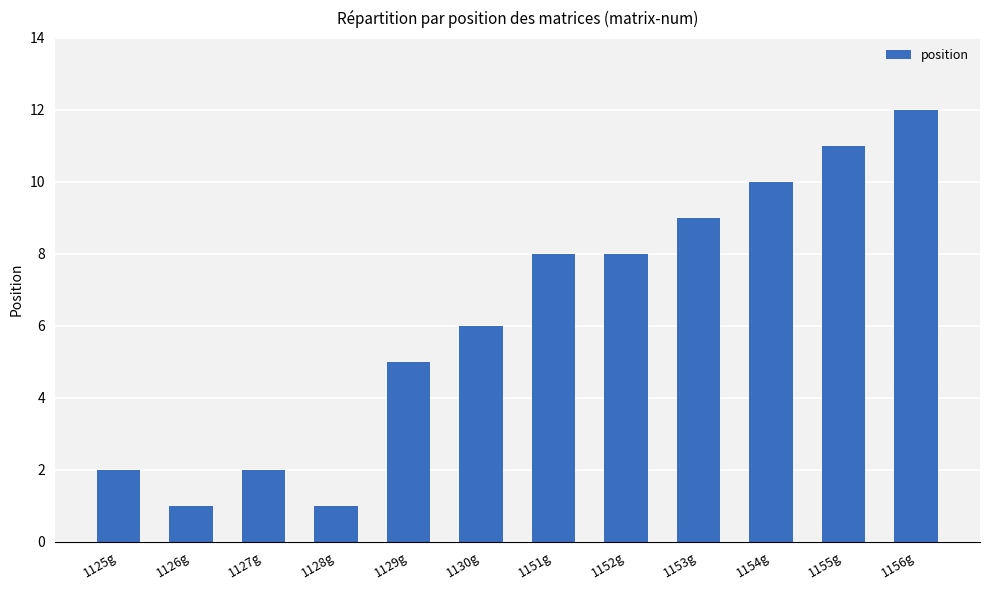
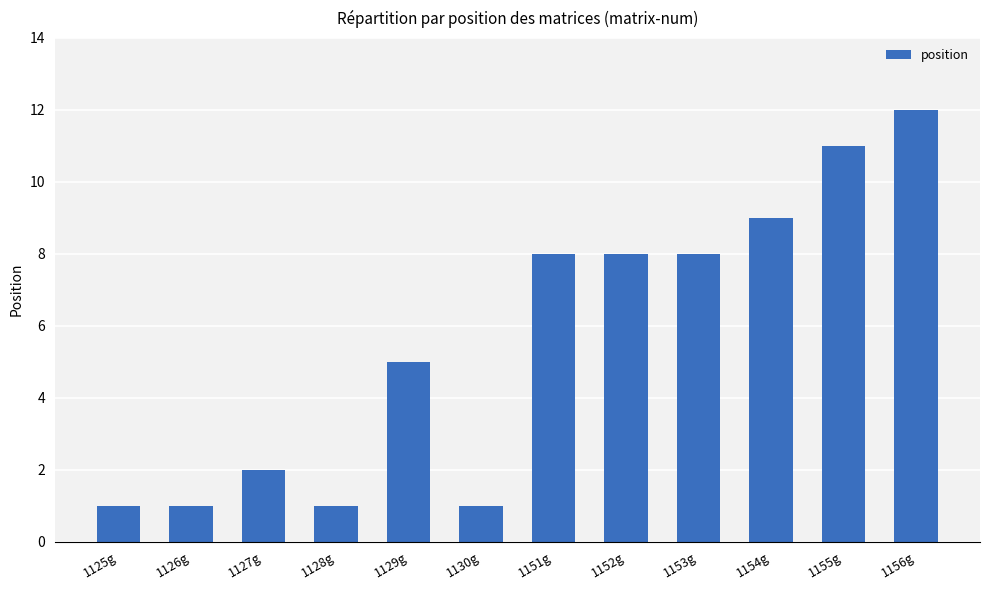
1125g: 2 -> 1
1130g: 6 -> 1
1153g: 9 -> 8
1154g: 10 -> 9
